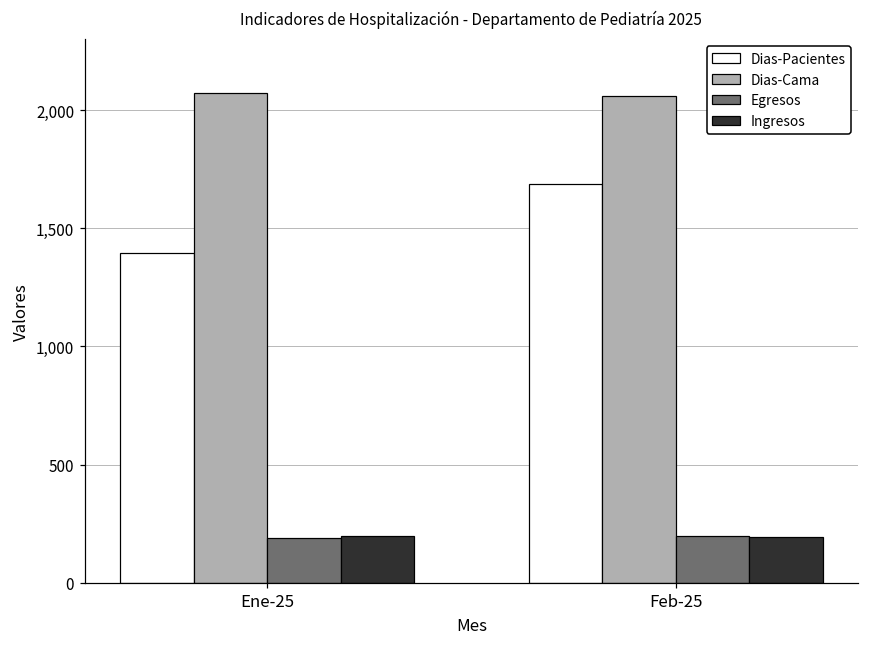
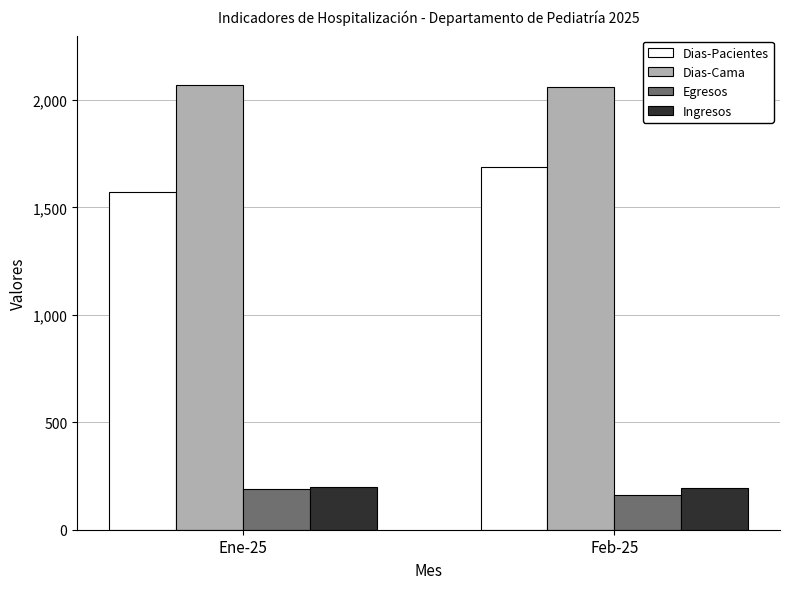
Dias-Pacientes, Ene-25: 1,390 -> 1,570
Egresos, Feb-25: 200 -> 160
